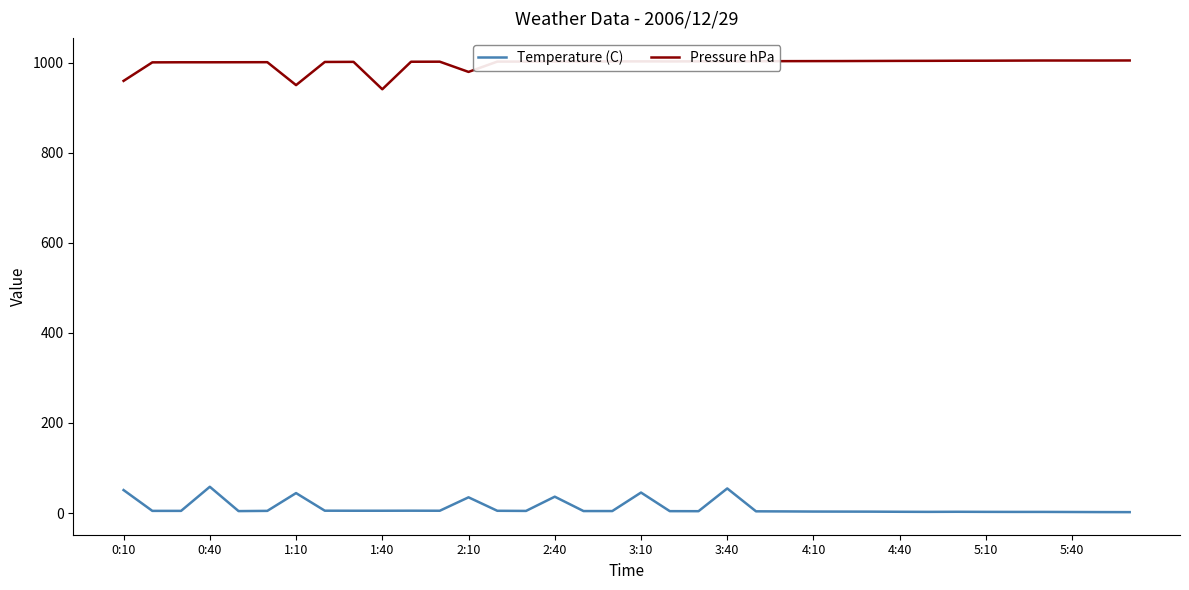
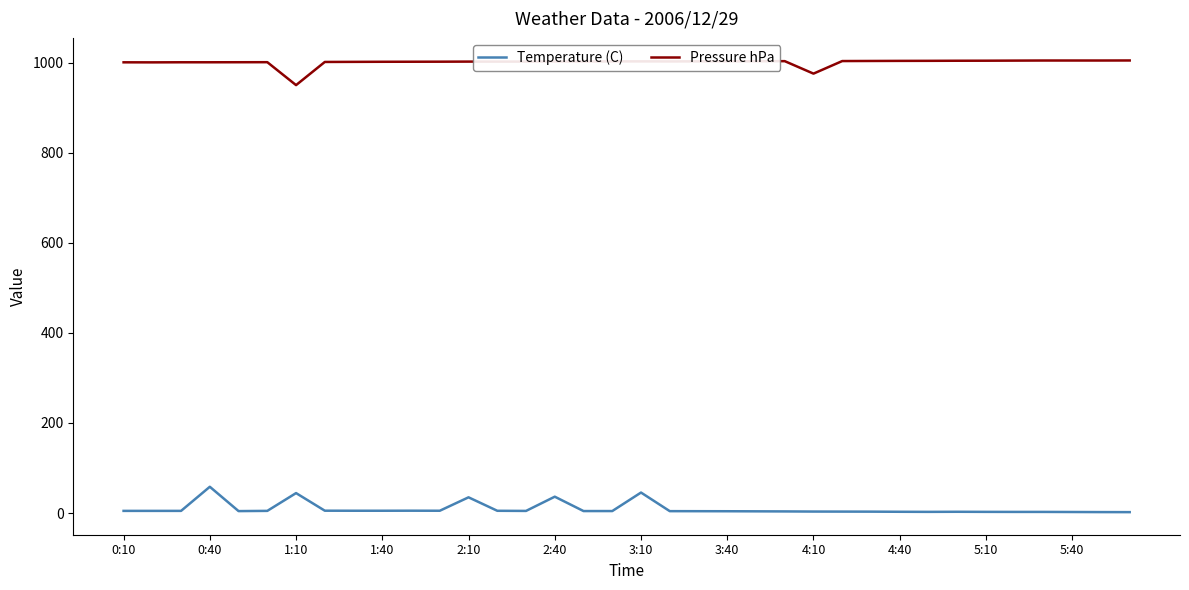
Temperature (C), 0:10: 50 -> 0
Pressure hPa, 0:10: 960 -> 1000
Pressure hPa, 1:40: 940 -> 1000
Pressure hPa, 2:10: 980 -> 1000
Temperature (C), 3:40: 50 -> 0
Pressure hPa, 4:10: 1000 -> 980
